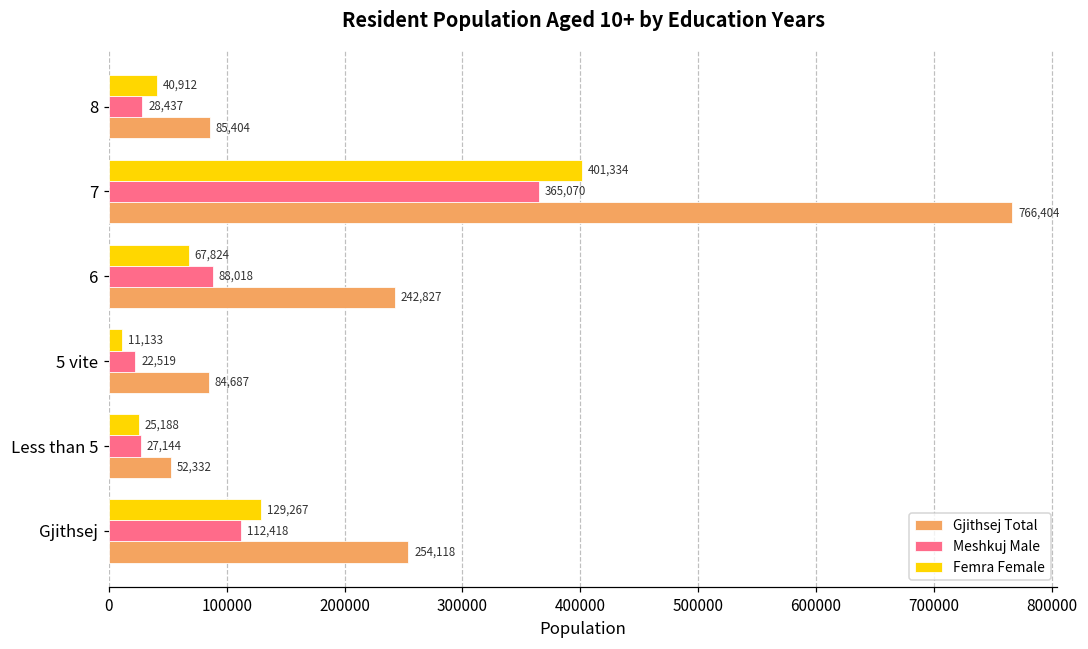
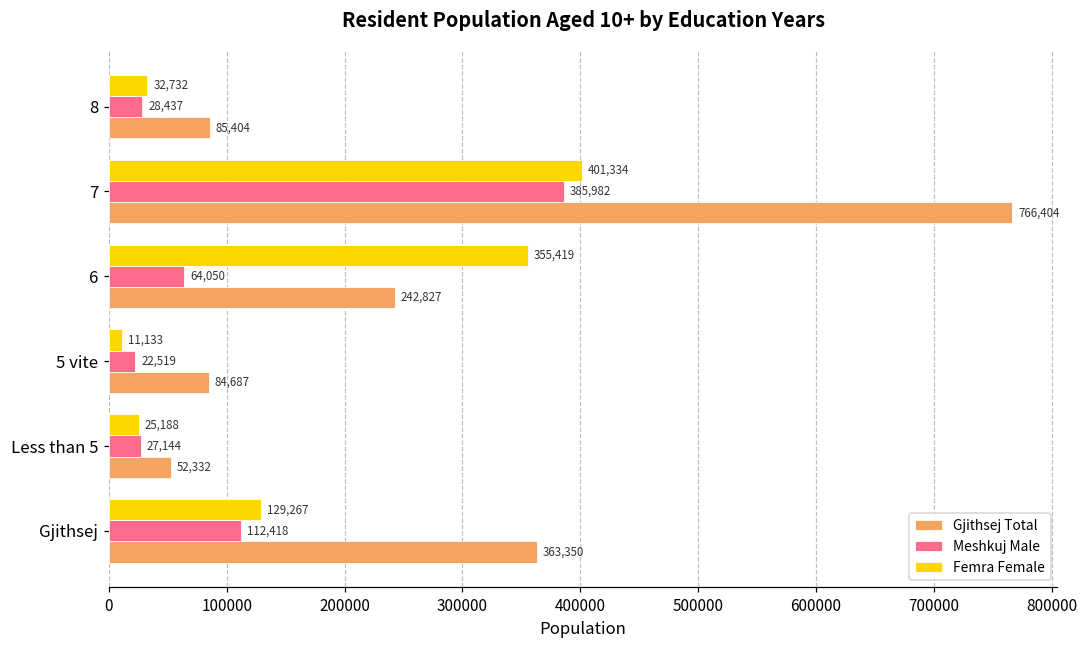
Femra Female, 8: 40,912 -> 32,732
Meshkuj Male, 7: 365,070 -> 385,982
Femra Female, 6: 67,824 -> 355,419
Meshkuj Male, 6: 88,018 -> 64,050
Gjithsej Total, Gjithsej: 254,118 -> 363,350
